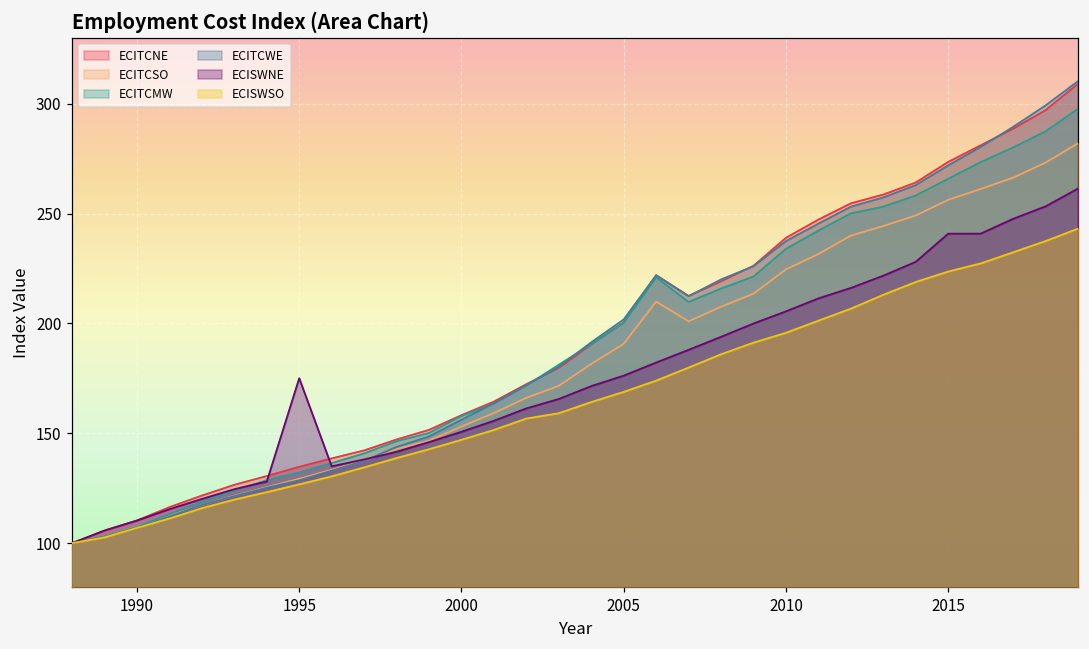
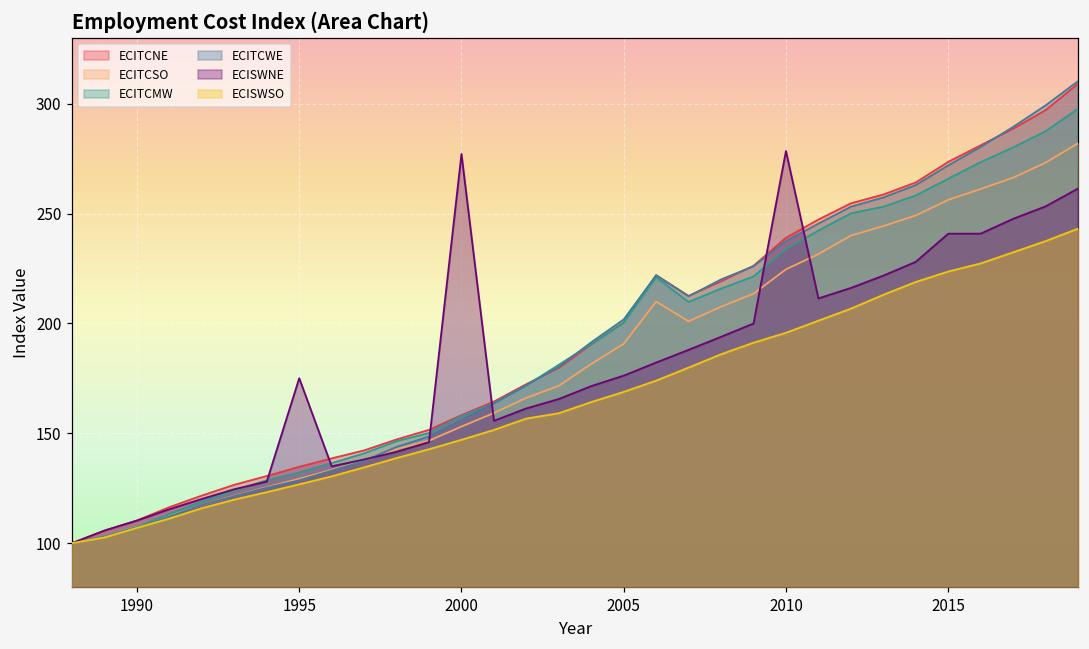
ECISWNE, 2000: 151 -> 277
ECISWNE, 2010: 205 -> 278
